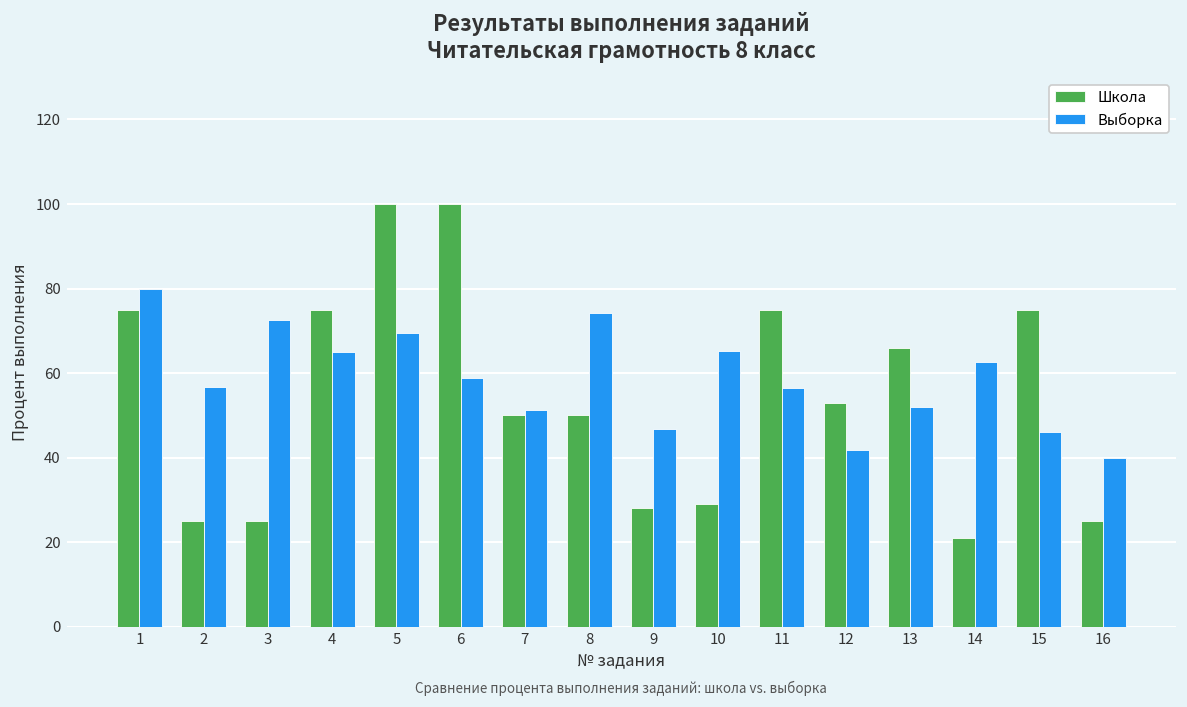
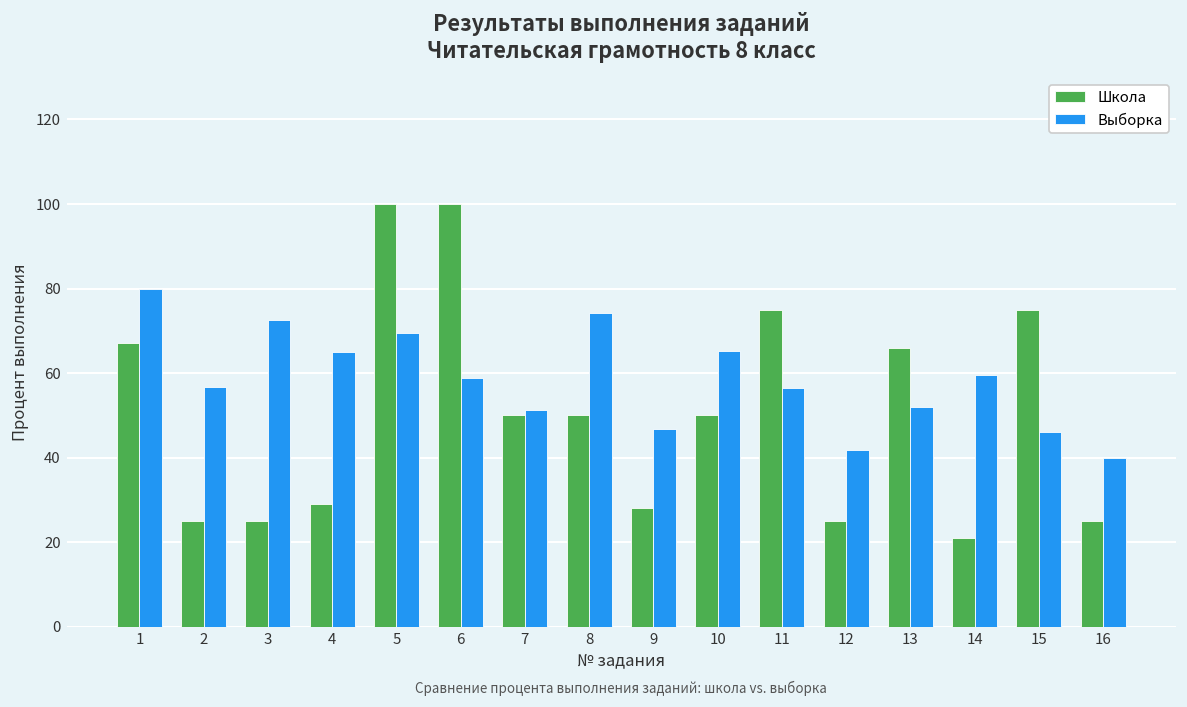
Школа, 1: 75 -> 67
Школа, 4: 75 -> 29
Школа, 10: 29 -> 50
Школа, 12: 53 -> 25
Выборка, 14: 63 -> 59
